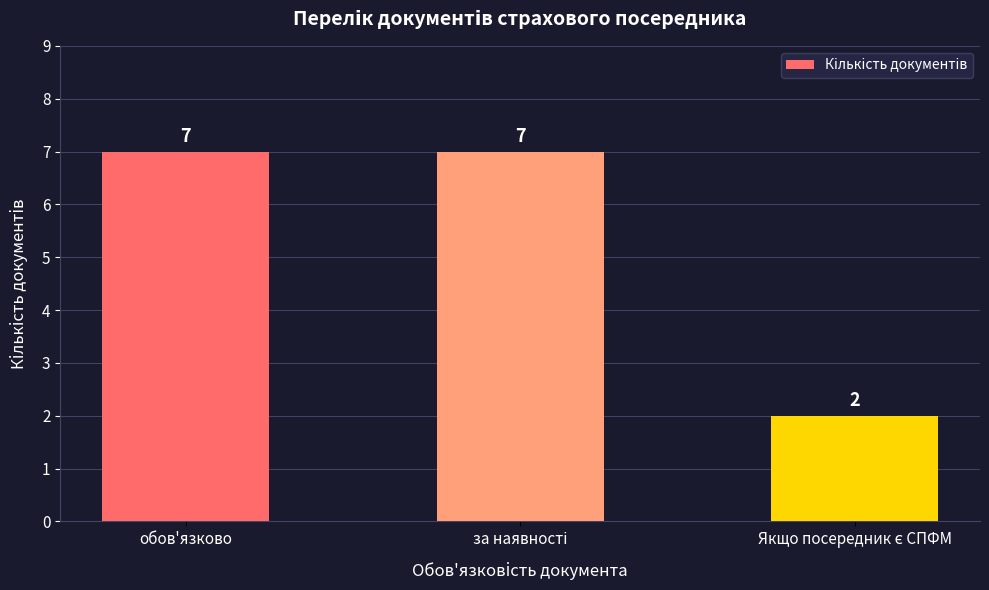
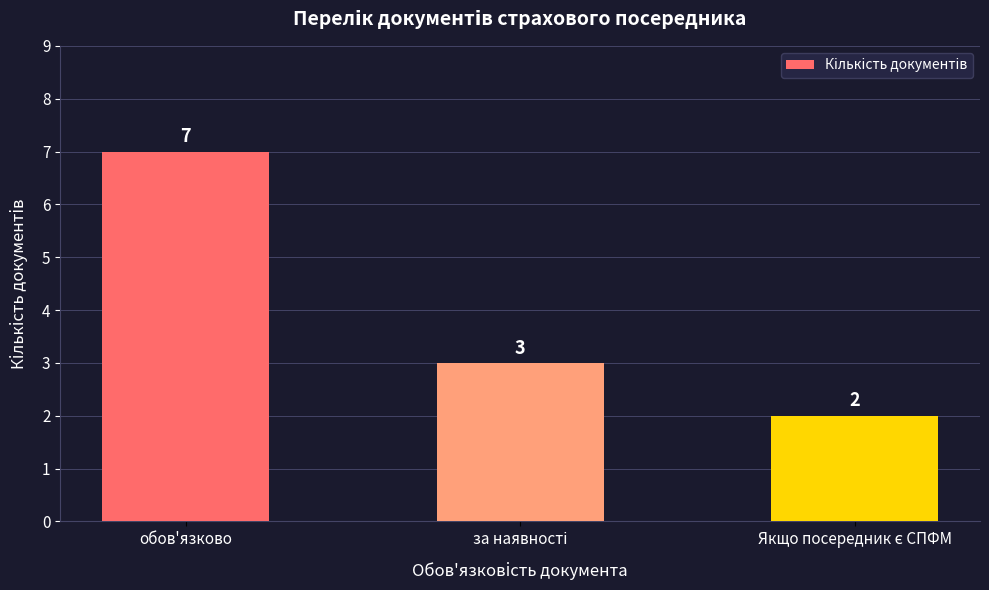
за наявності: 7 -> 3
